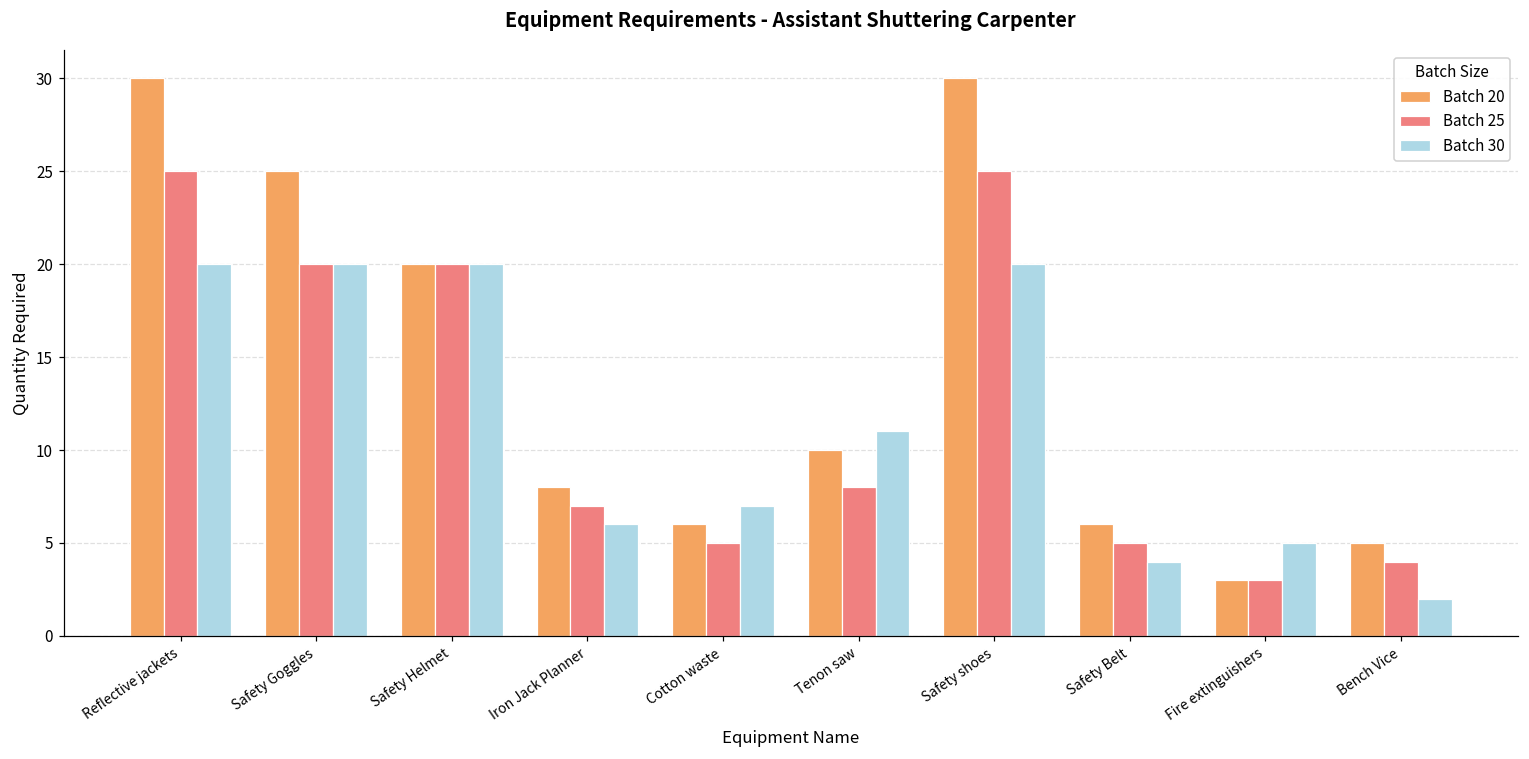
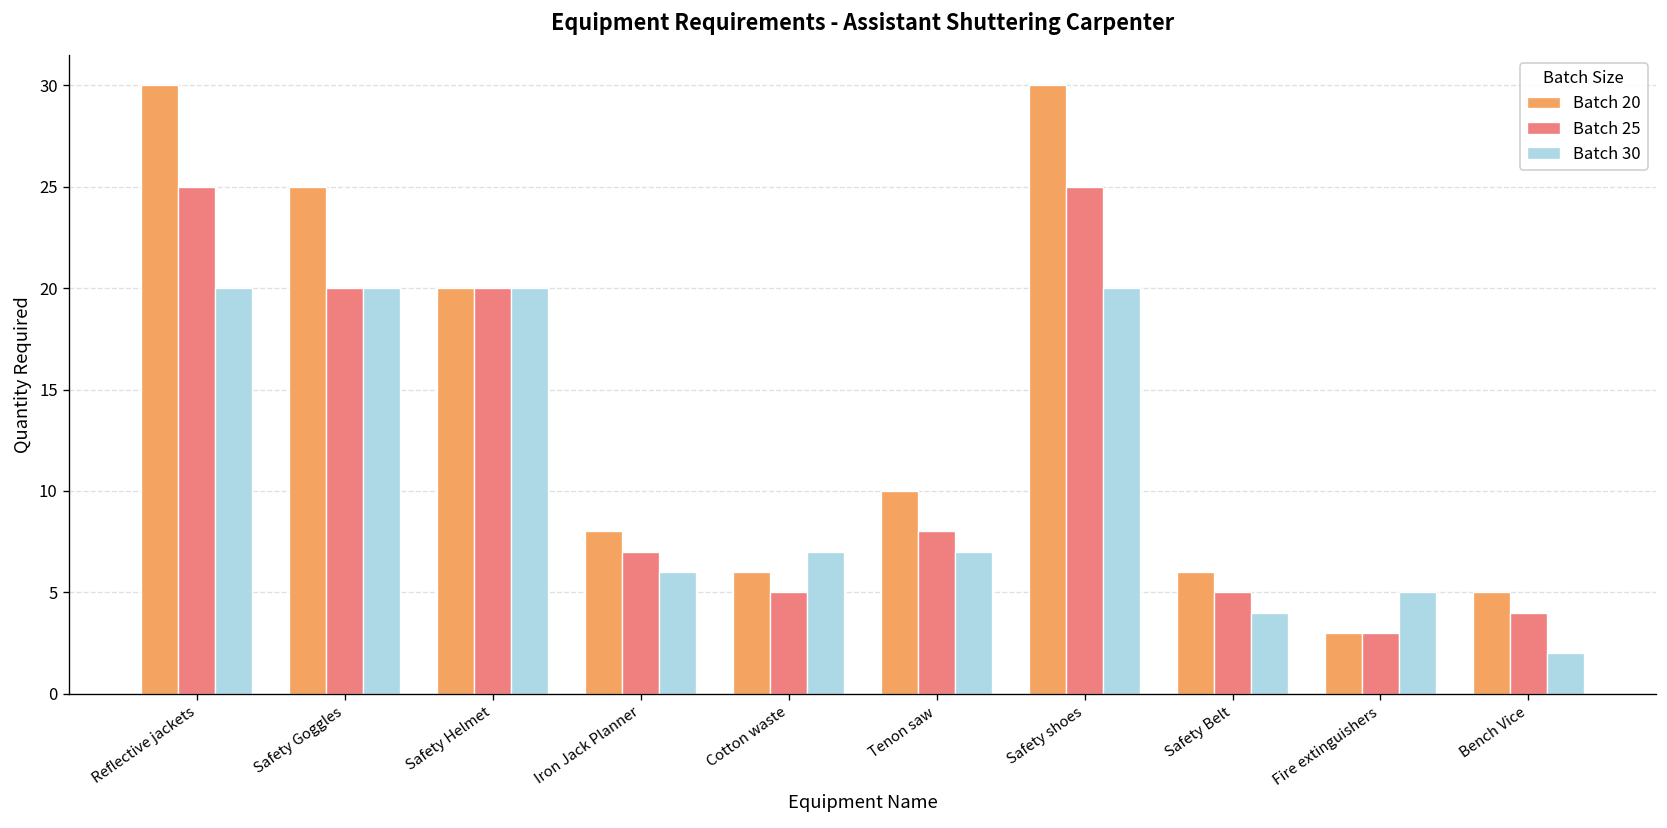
Batch 30, Tenon saw: 11 -> 7
